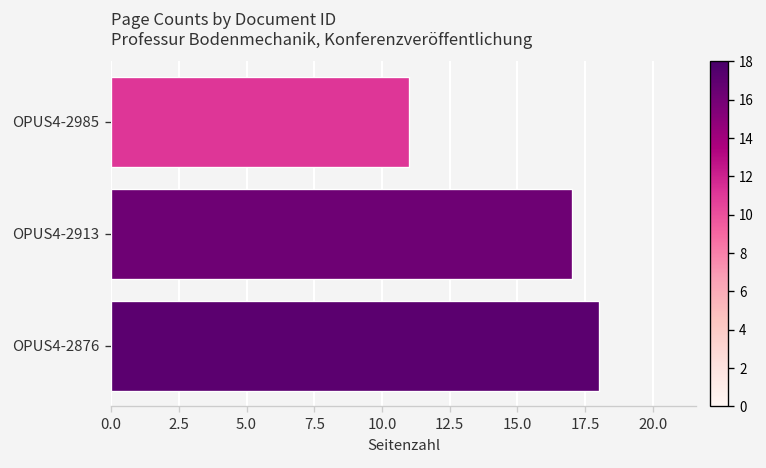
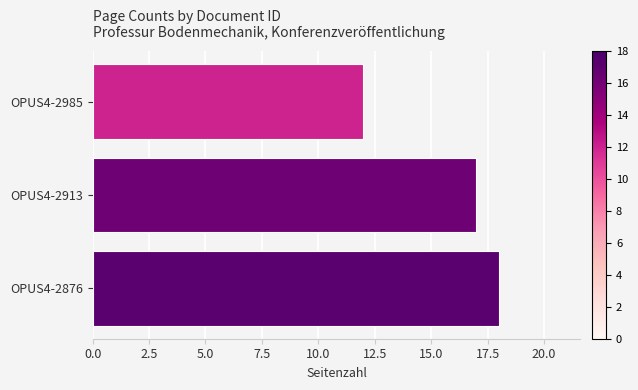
OPUS4-2985: 11 -> 12
